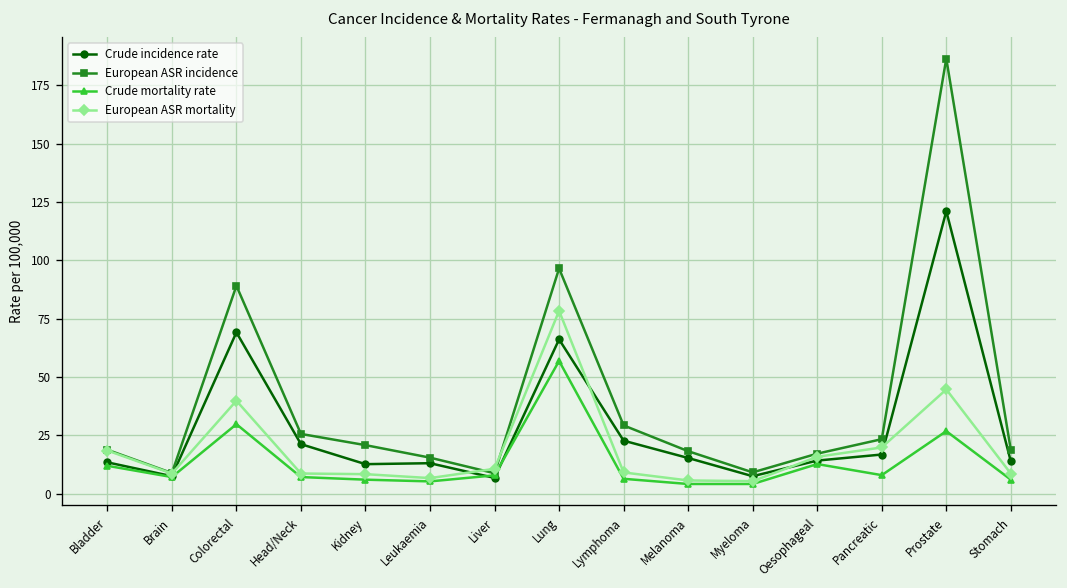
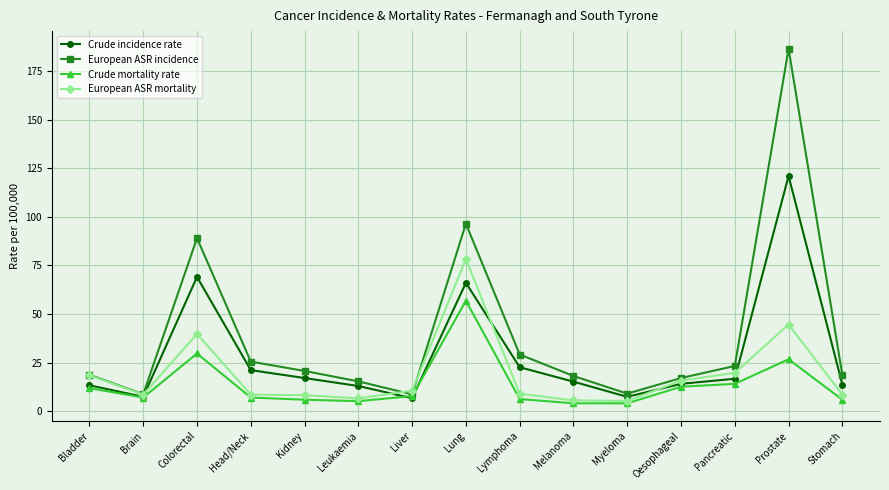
Crude incidence rate, Kidney: 13 -> 17
Crude mortality rate, Pancreatic: 8 -> 14
